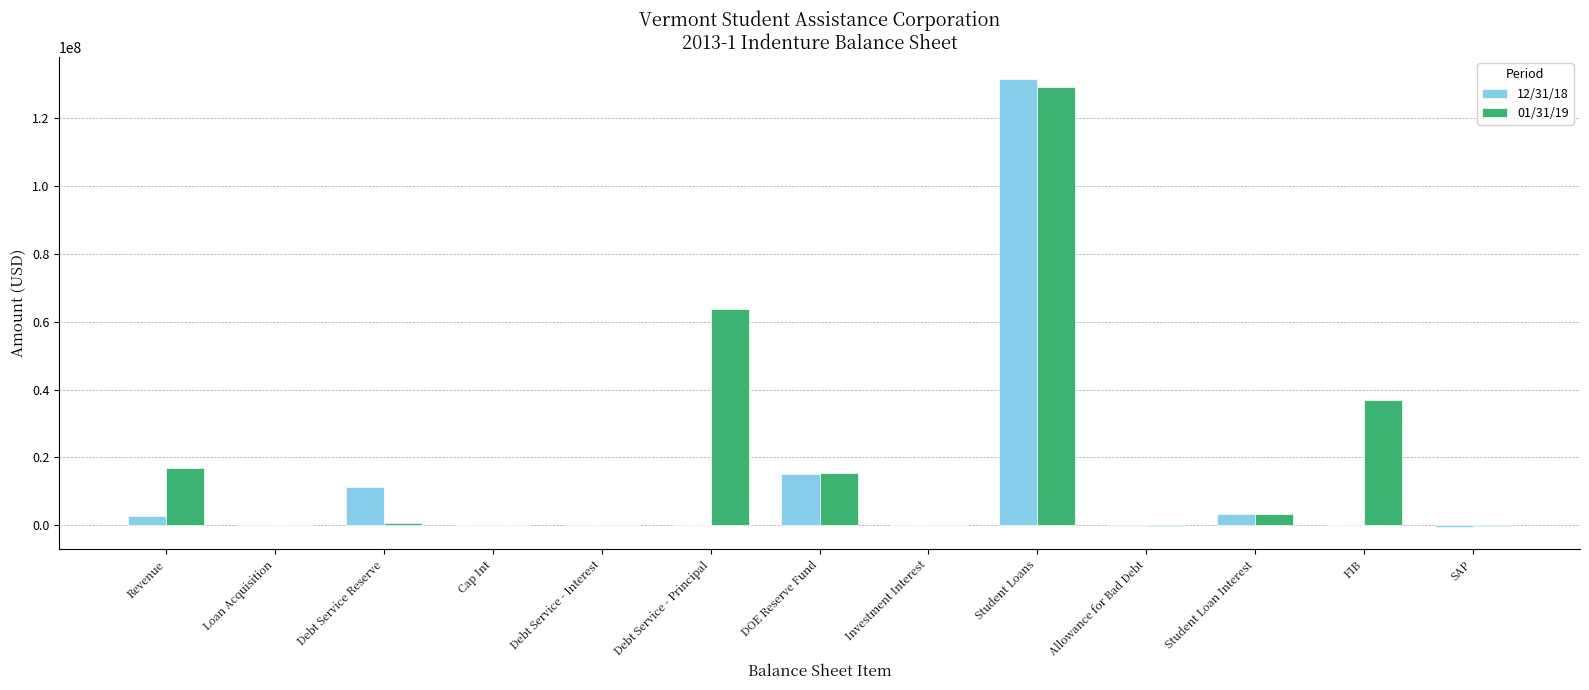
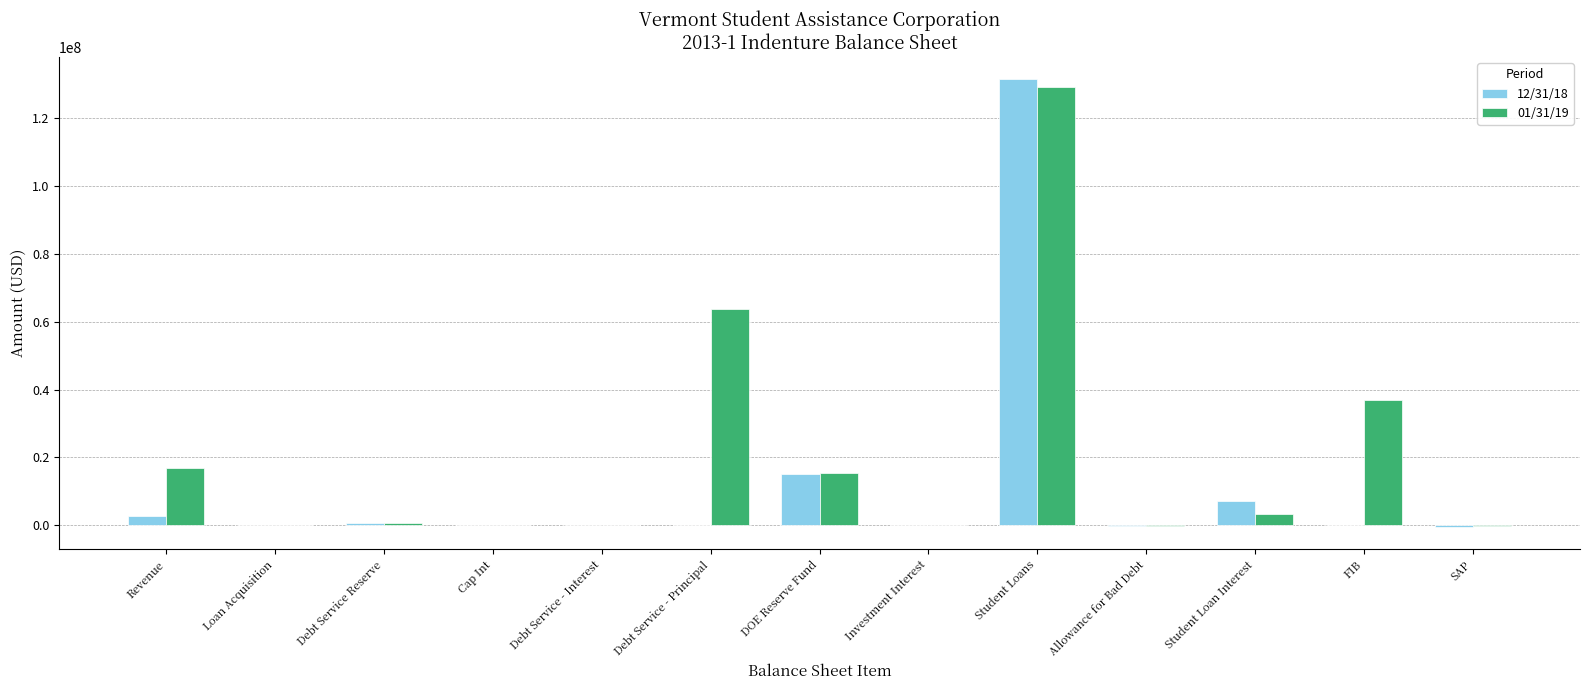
12/31/18, Debt Service Reserve: 11000000 -> 1000000
12/31/18, Student Loan Interest: 3000000 -> 7000000
